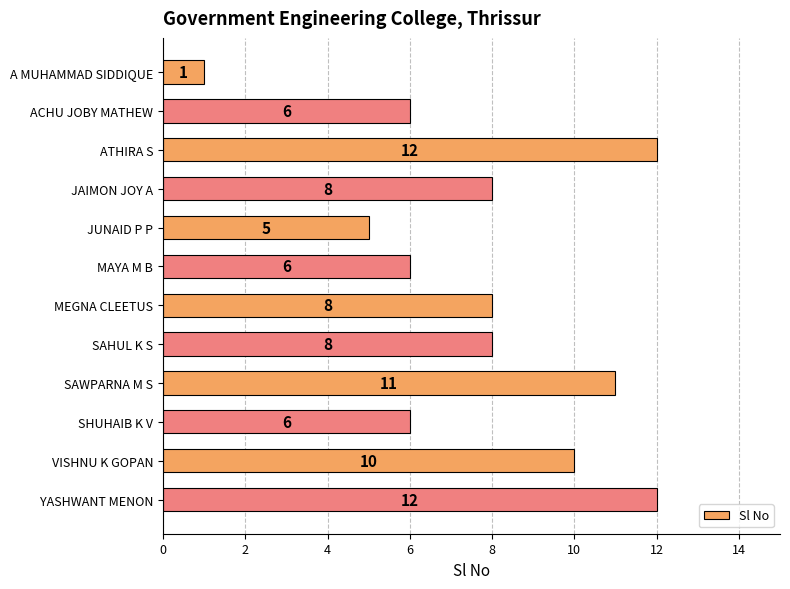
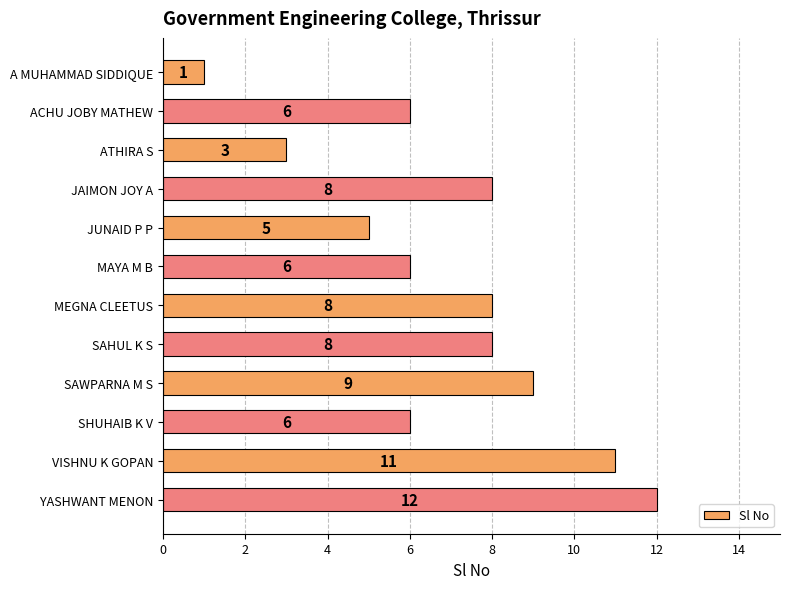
ATHIRA S: 12 -> 3
SAWPARNA M S: 11 -> 9
VISHNU K GOPAN: 10 -> 11
